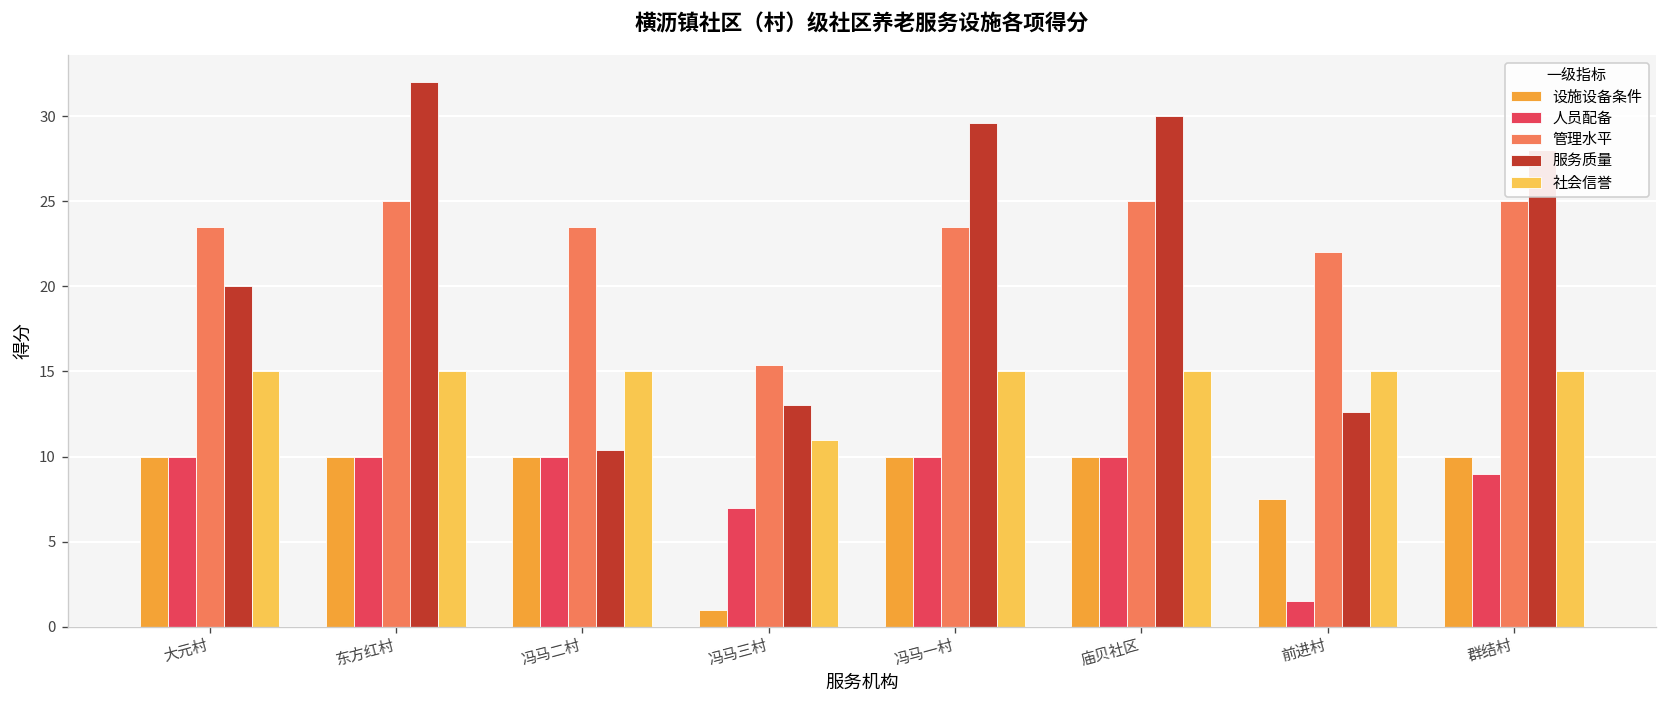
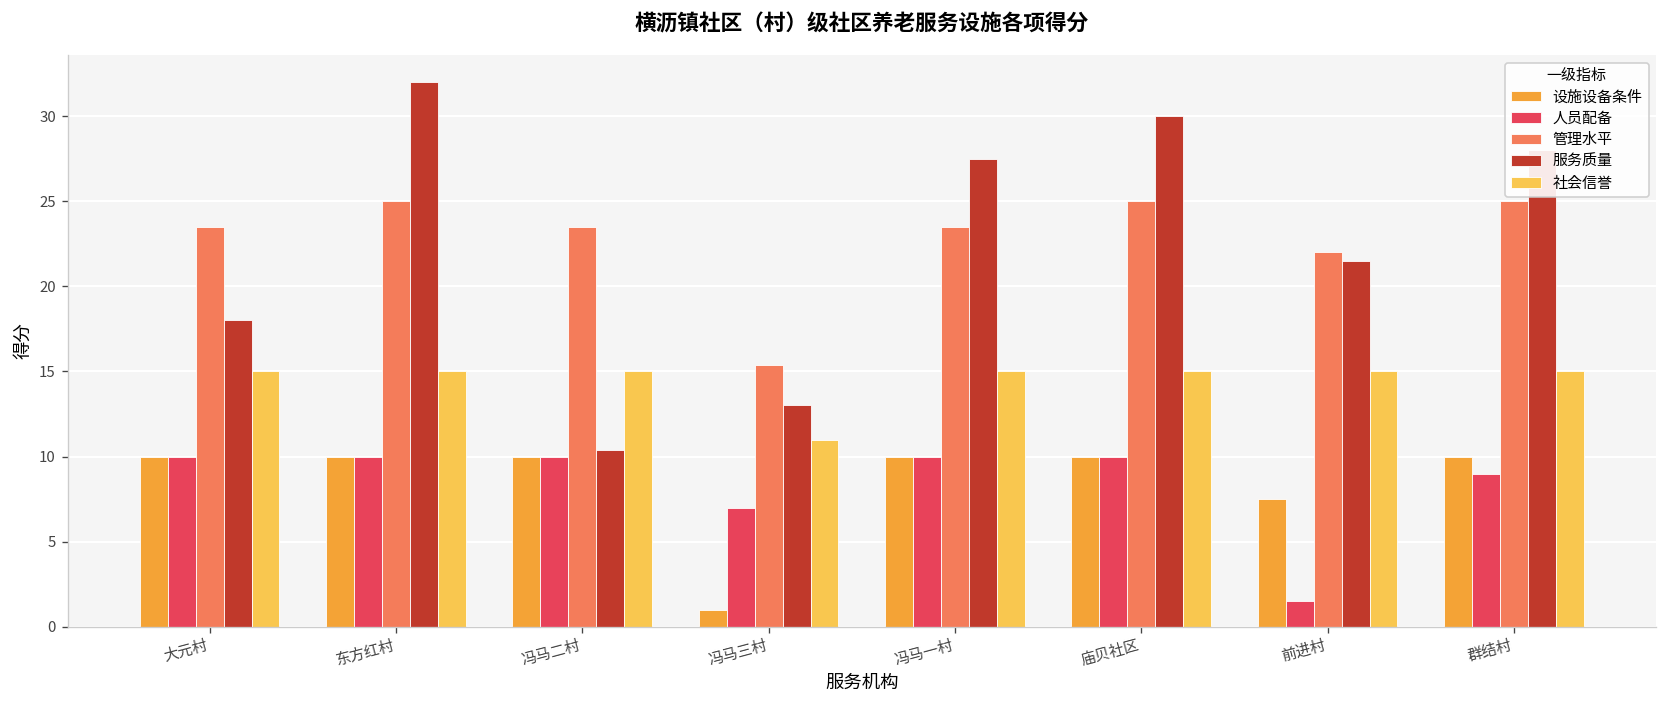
服务质量, 大元村: 20 -> 18
服务质量, 冯马一村: 29.6 -> 27.5
服务质量, 前进村: 12.6 -> 21.5
